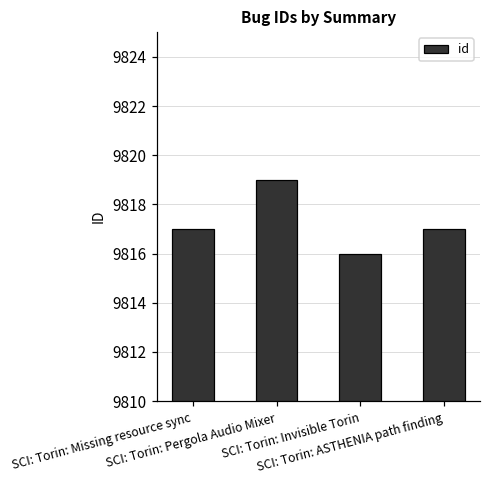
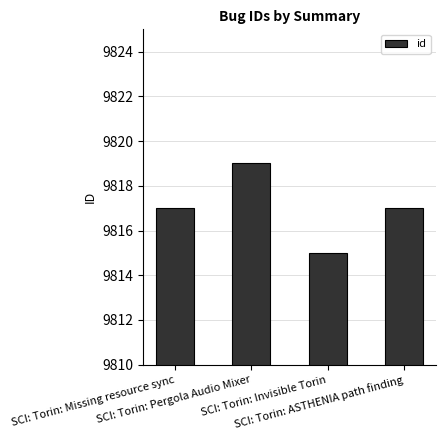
SCI: Torin: Invisible Torin: 9816 -> 9815
